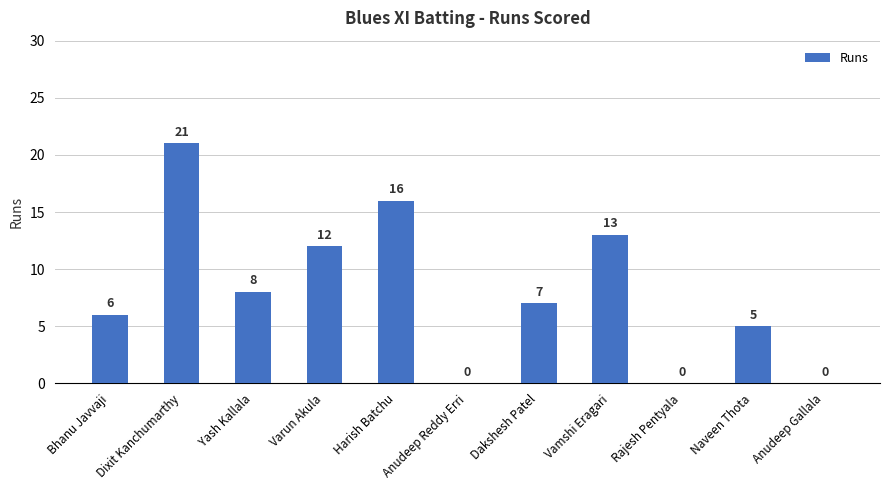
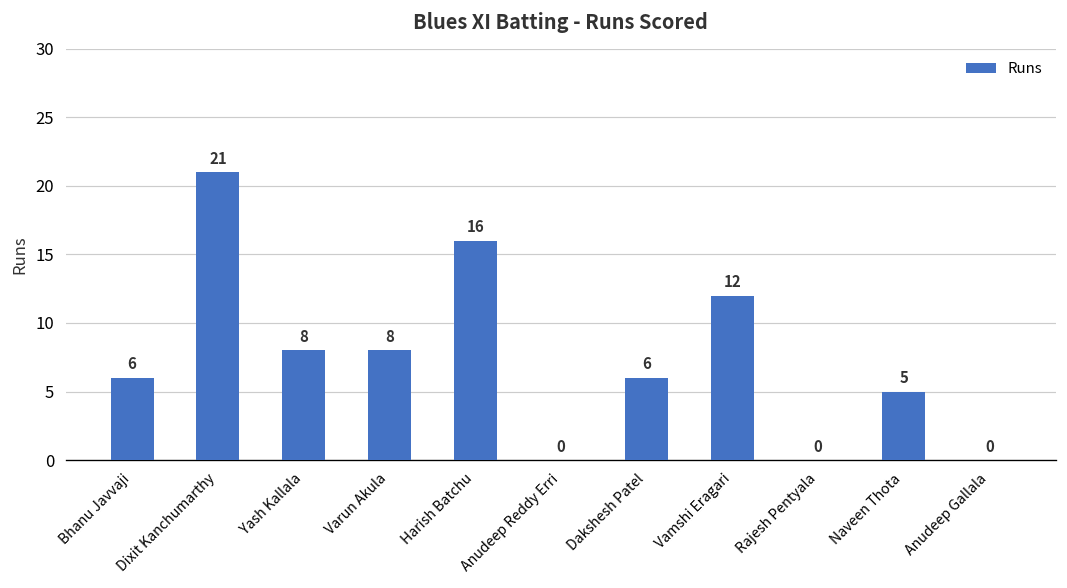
Varun Akula: 12 -> 8
Dakshesh Patel: 7 -> 6
Vamshi Eragari: 13 -> 12
